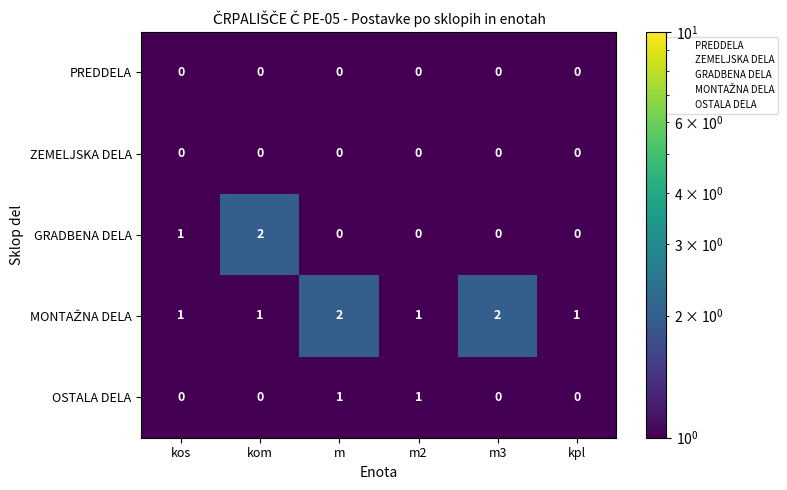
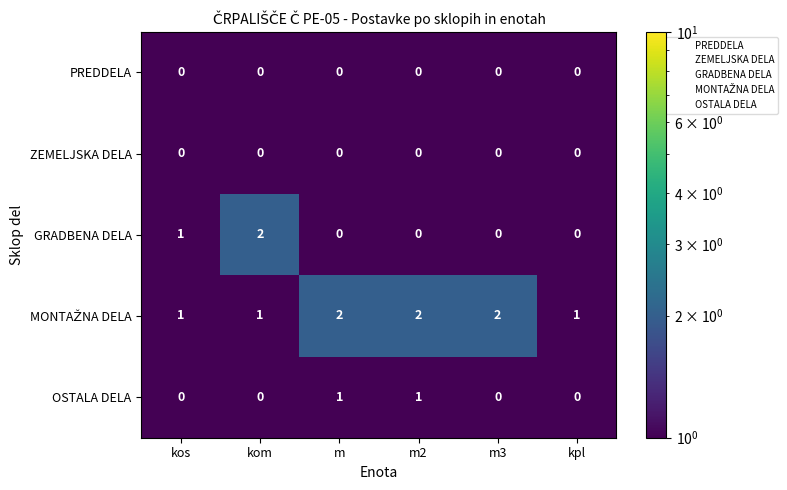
MONTAŽNA DELA, m2: 1 -> 2
